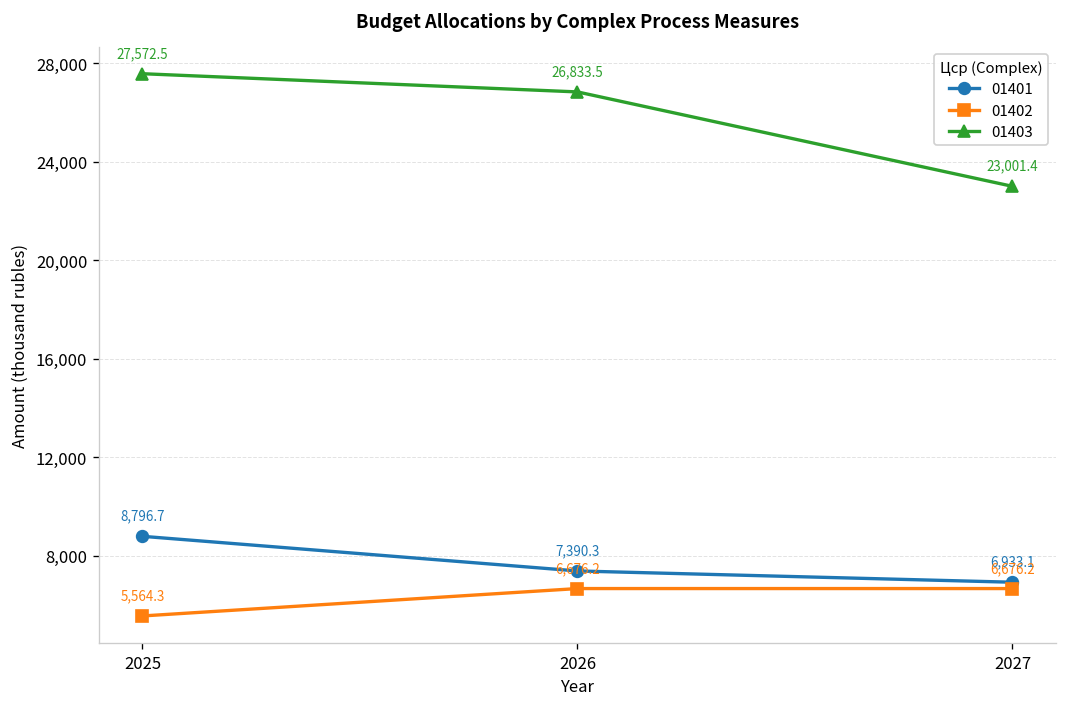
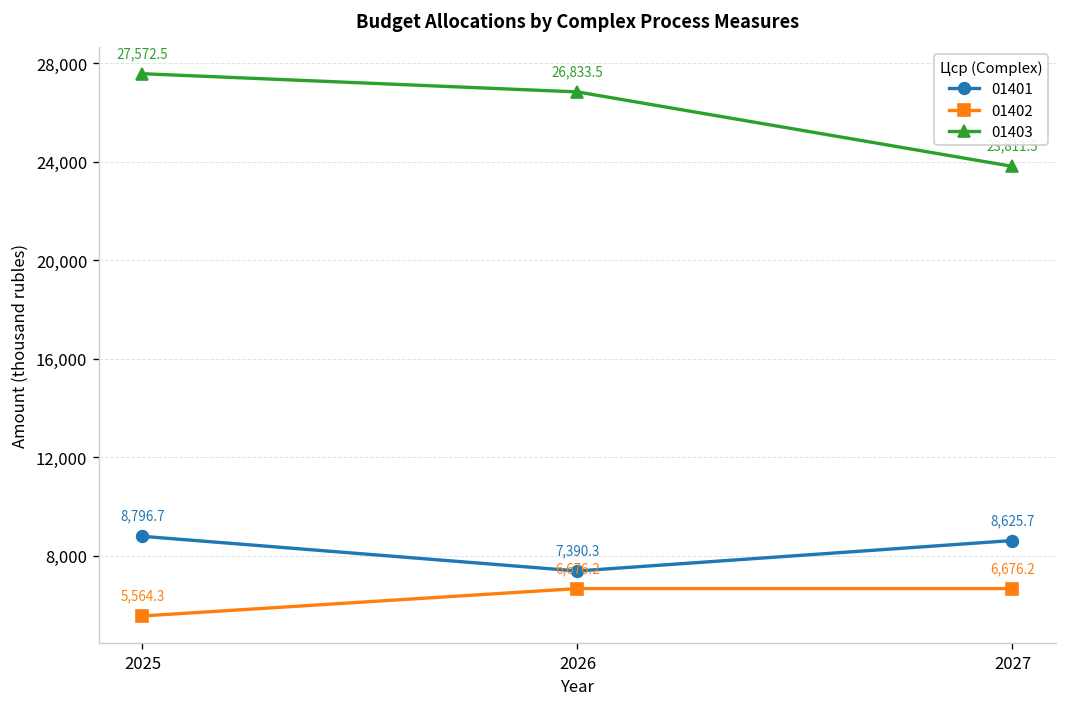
01401, 2027: 6,933.1 -> 8,625.7
01403, 2027: 23,000 -> 23,800
